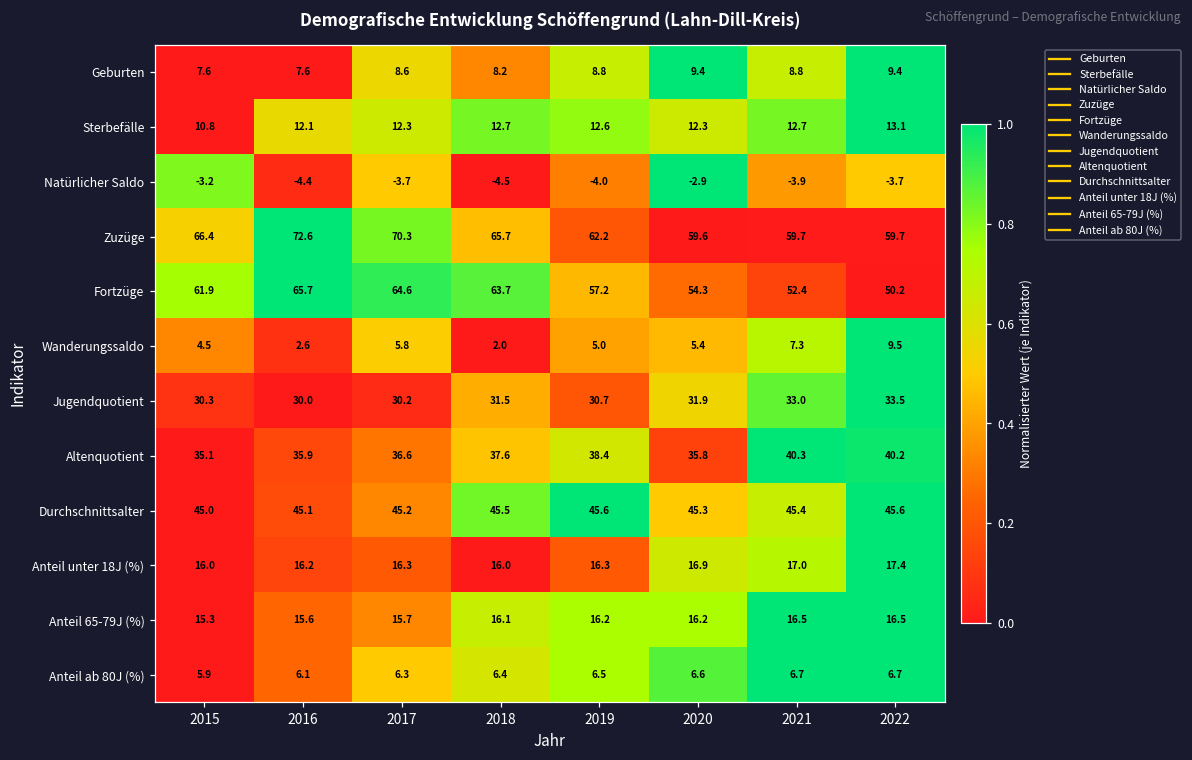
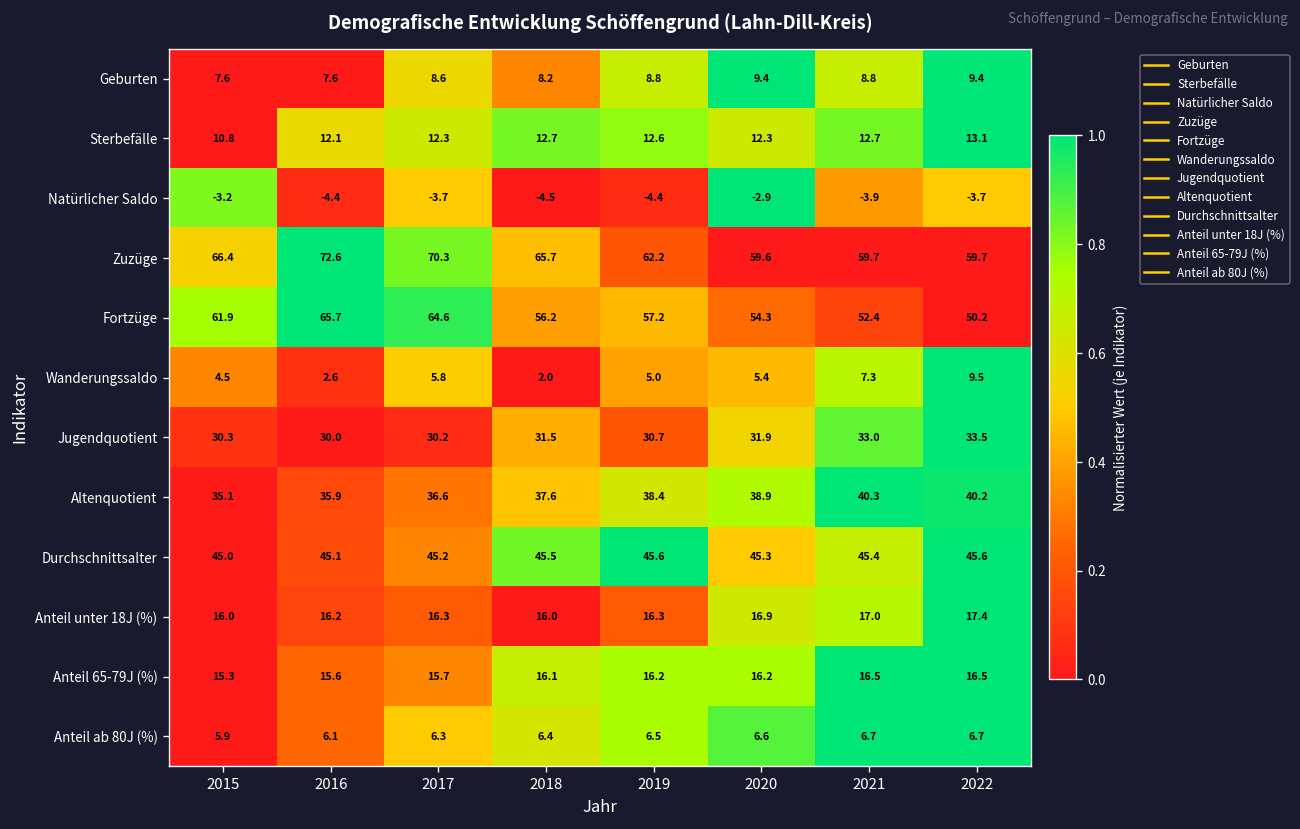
Natürlicher Saldo, 2019: -4.0 -> -4.4
Fortzüge, 2018: 63.7 -> 56.2
Altenquotient, 2020: 35.8 -> 38.9
